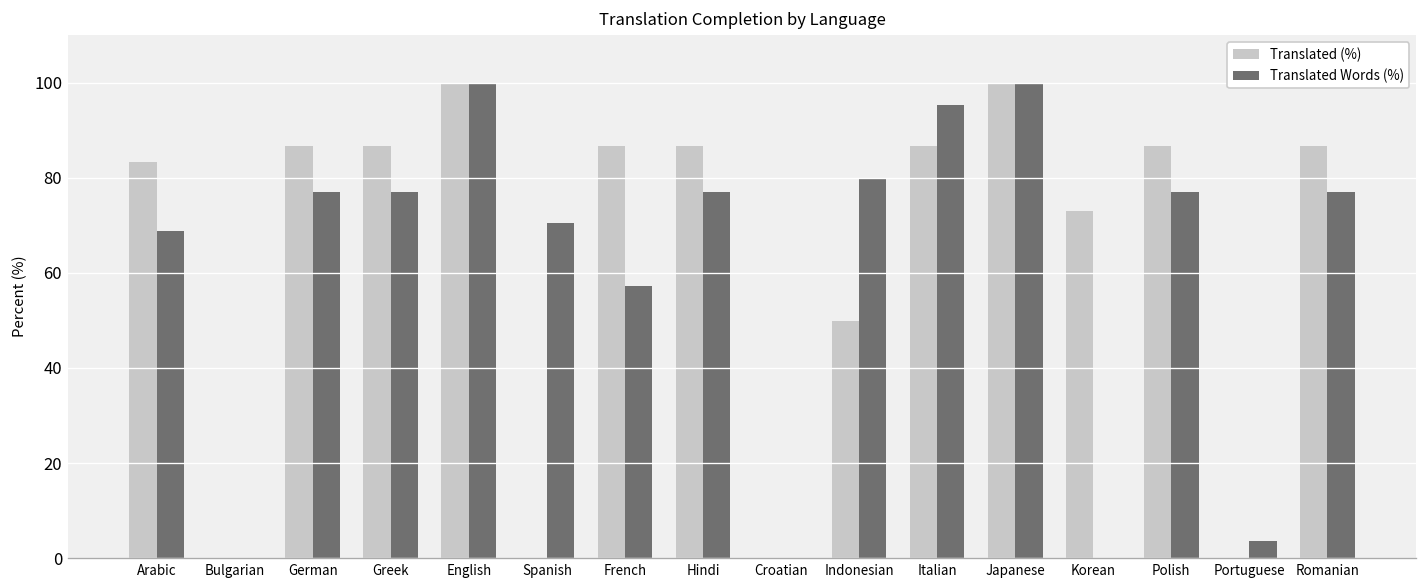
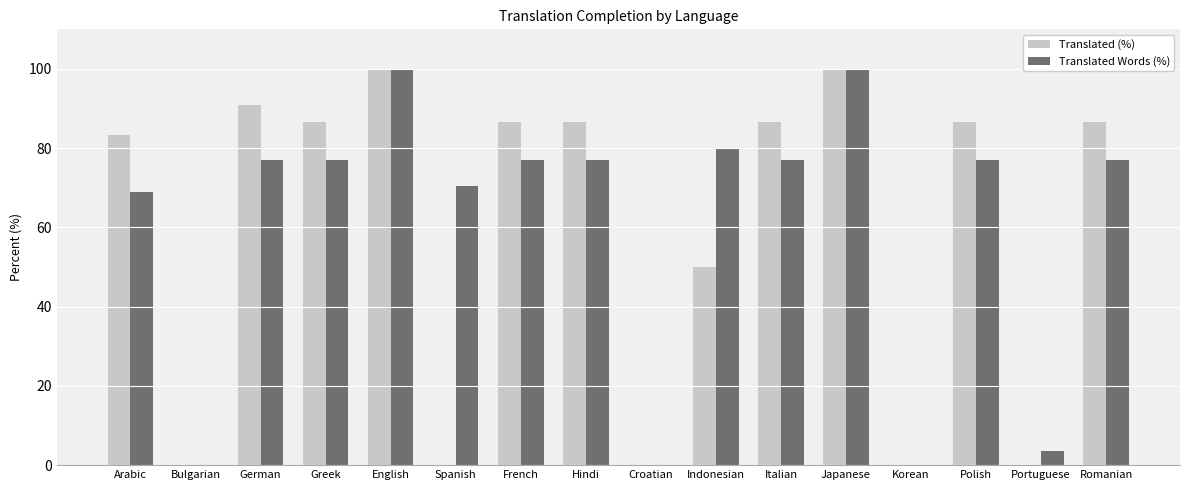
Translated (%), German: 87 -> 91
Translated Words (%), French: 57 -> 77
Translated Words (%), Italian: 95 -> 77
Translated (%), Korean: 73 -> 0
